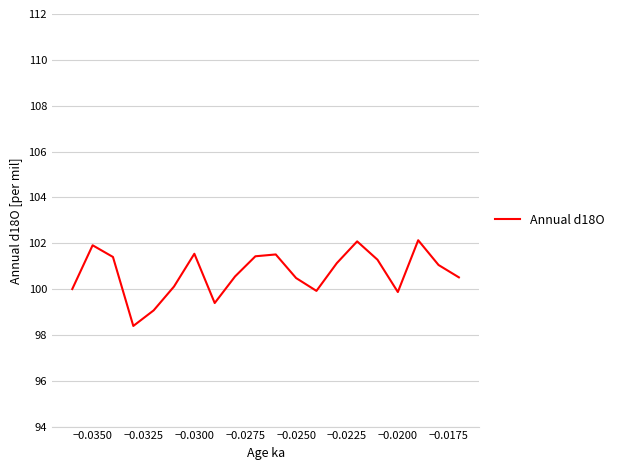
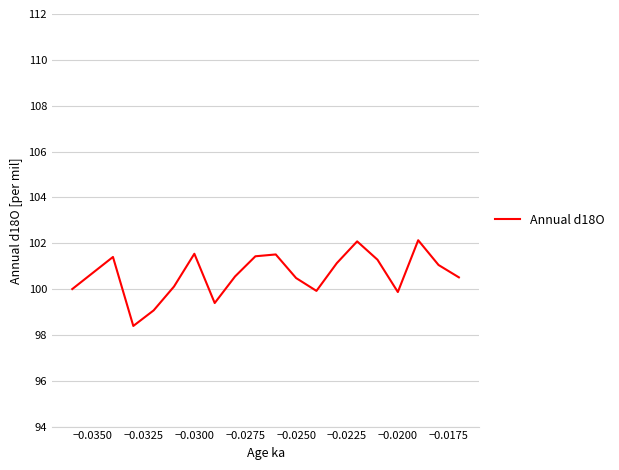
−0.0350: 101.9 -> 100.7
